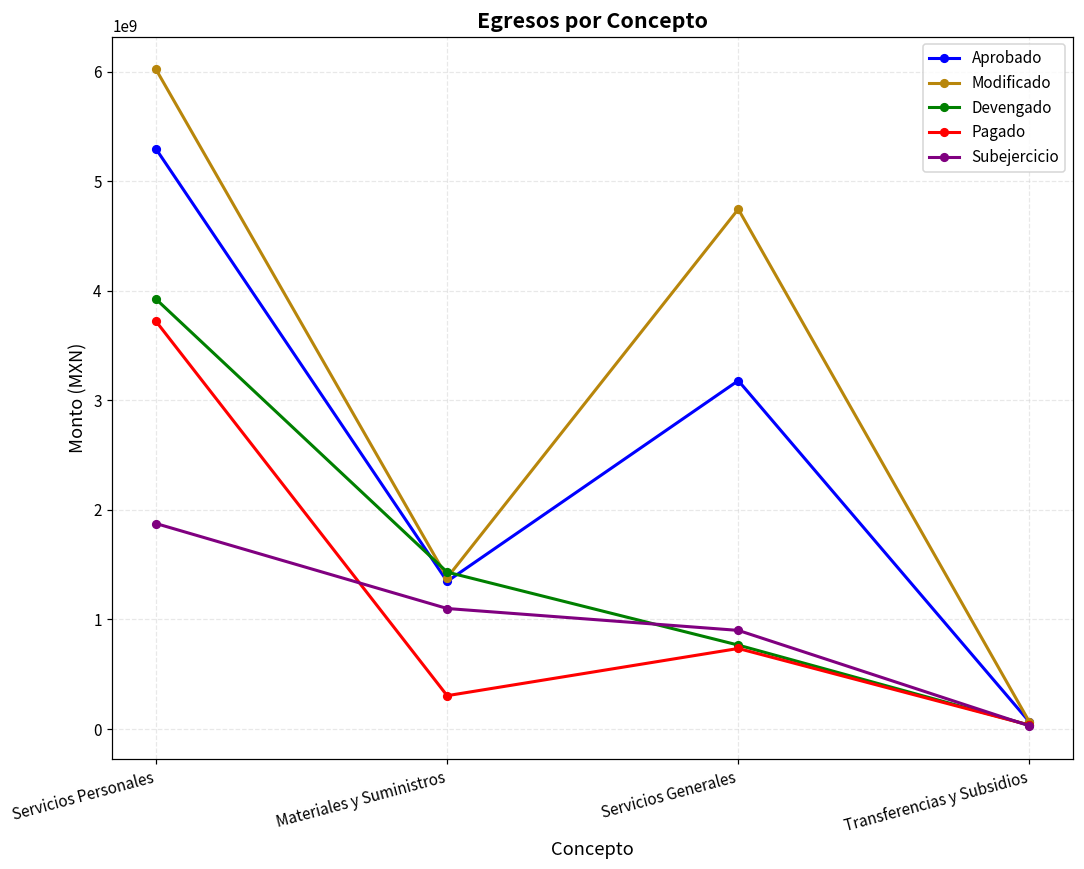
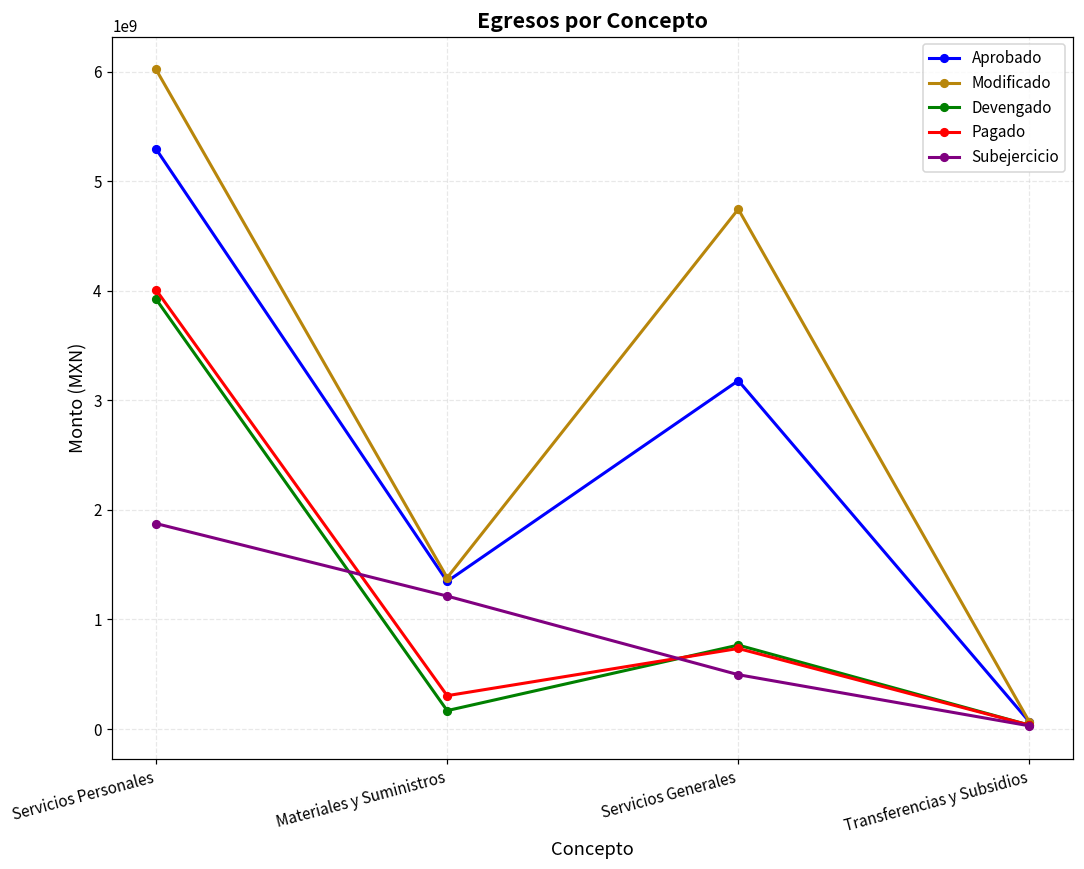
Pagado, Servicios Personales: 3700000000 -> 4000000000
Devengado, Materiales y Suministros: 1400000000 -> 200000000
Subejercicio, Materiales y Suministros: 1100000000 -> 1200000000
Subejercicio, Servicios Generales: 900000000 -> 500000000
